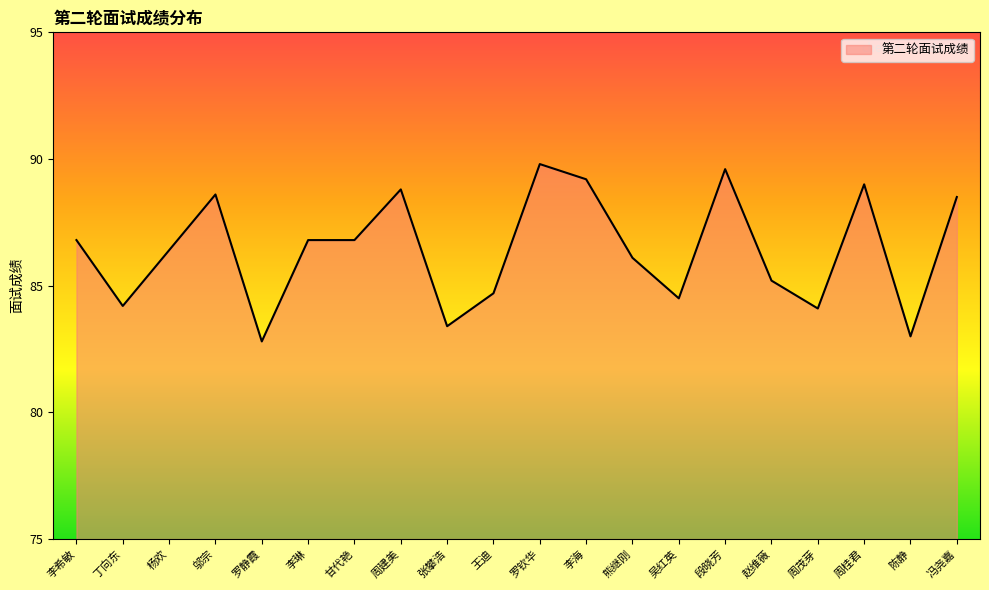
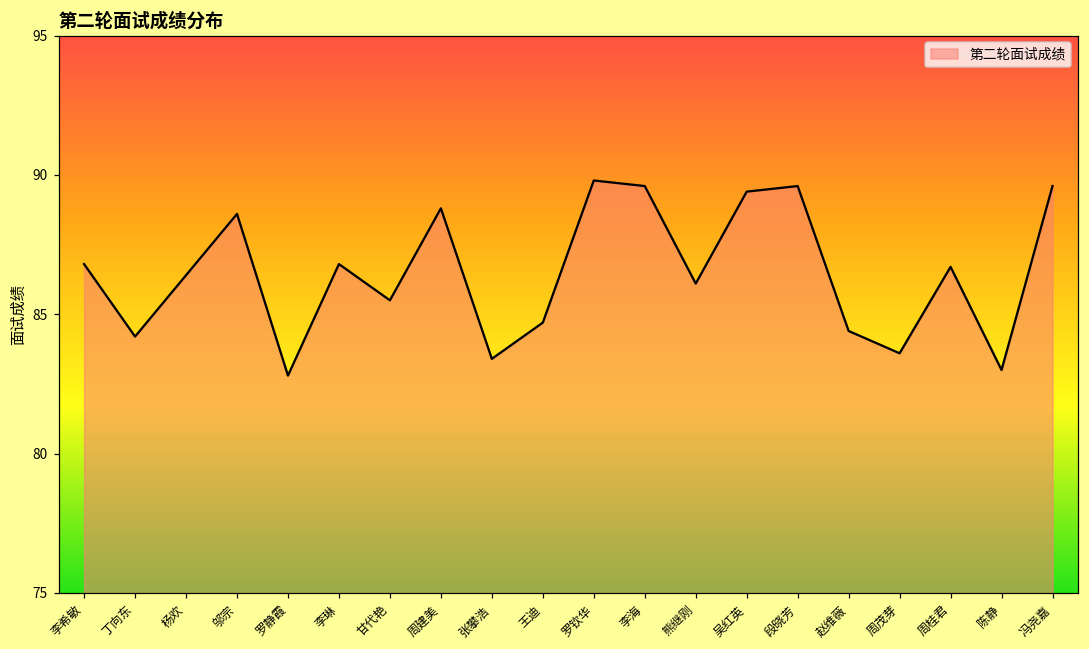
甘代艳: 86.8 -> 85.5
李海: 89.2 -> 89.6
吴红英: 84.5 -> 89.4
赵维薇: 85.2 -> 84.4
周茂芽: 84.1 -> 83.6
周桂君: 89.0 -> 86.7
冯尧嘉: 88.5 -> 89.6
